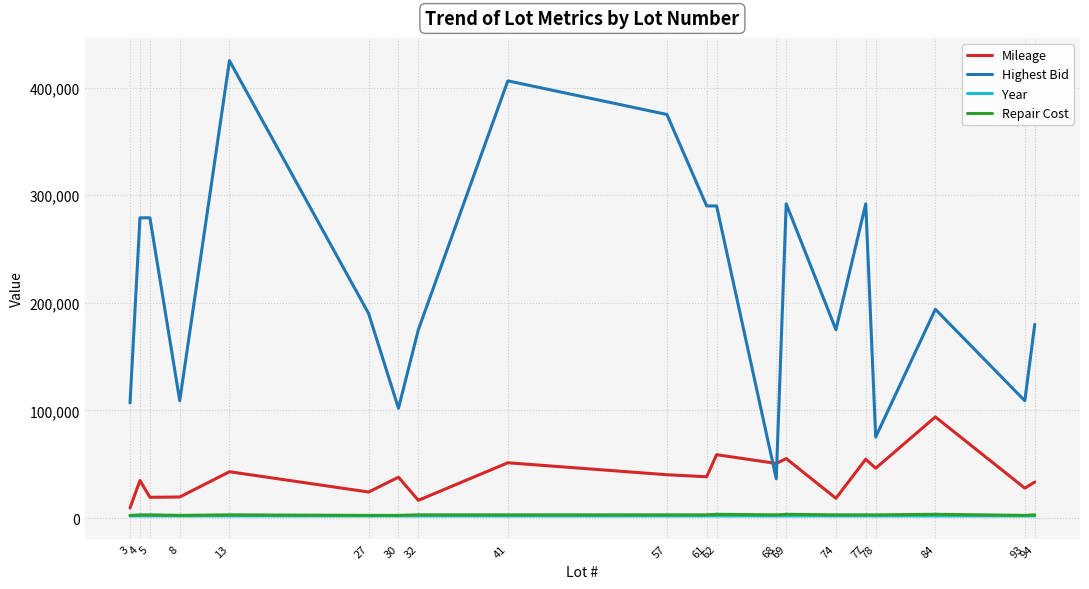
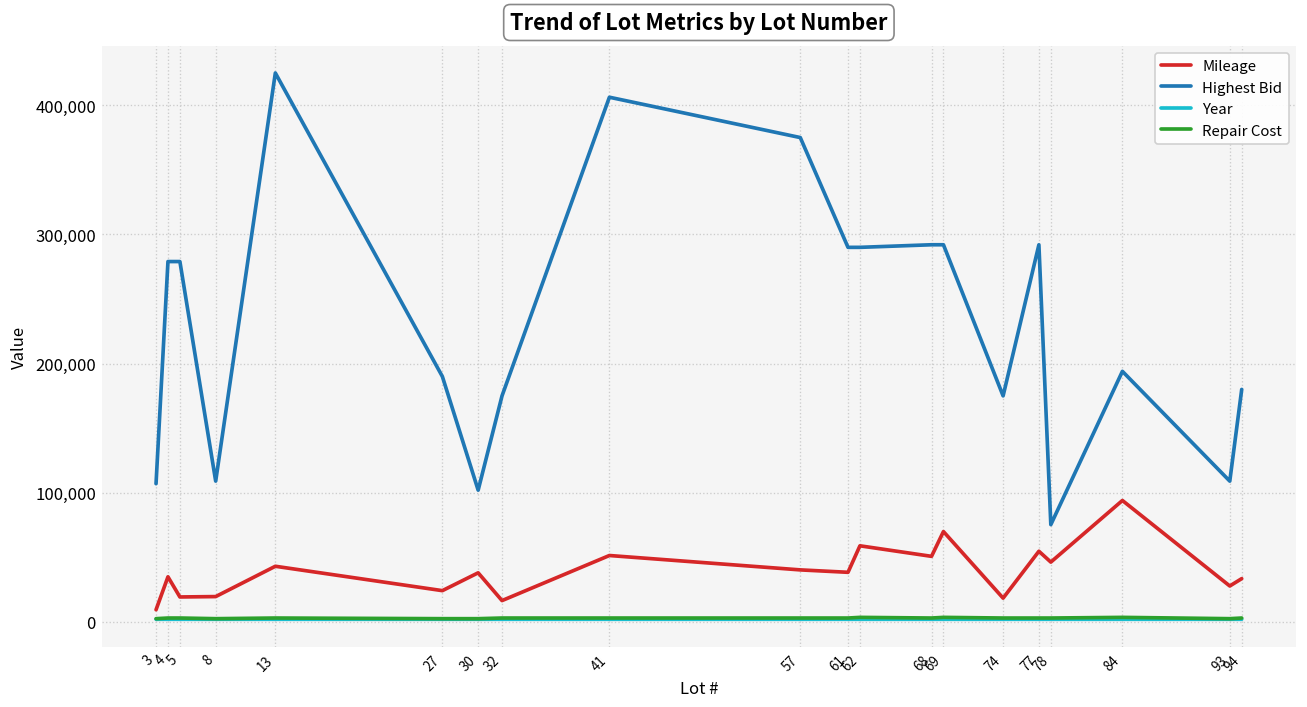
Highest Bid, 68: 36,000 -> 292,000
Mileage, 69: 55,000 -> 70,000
